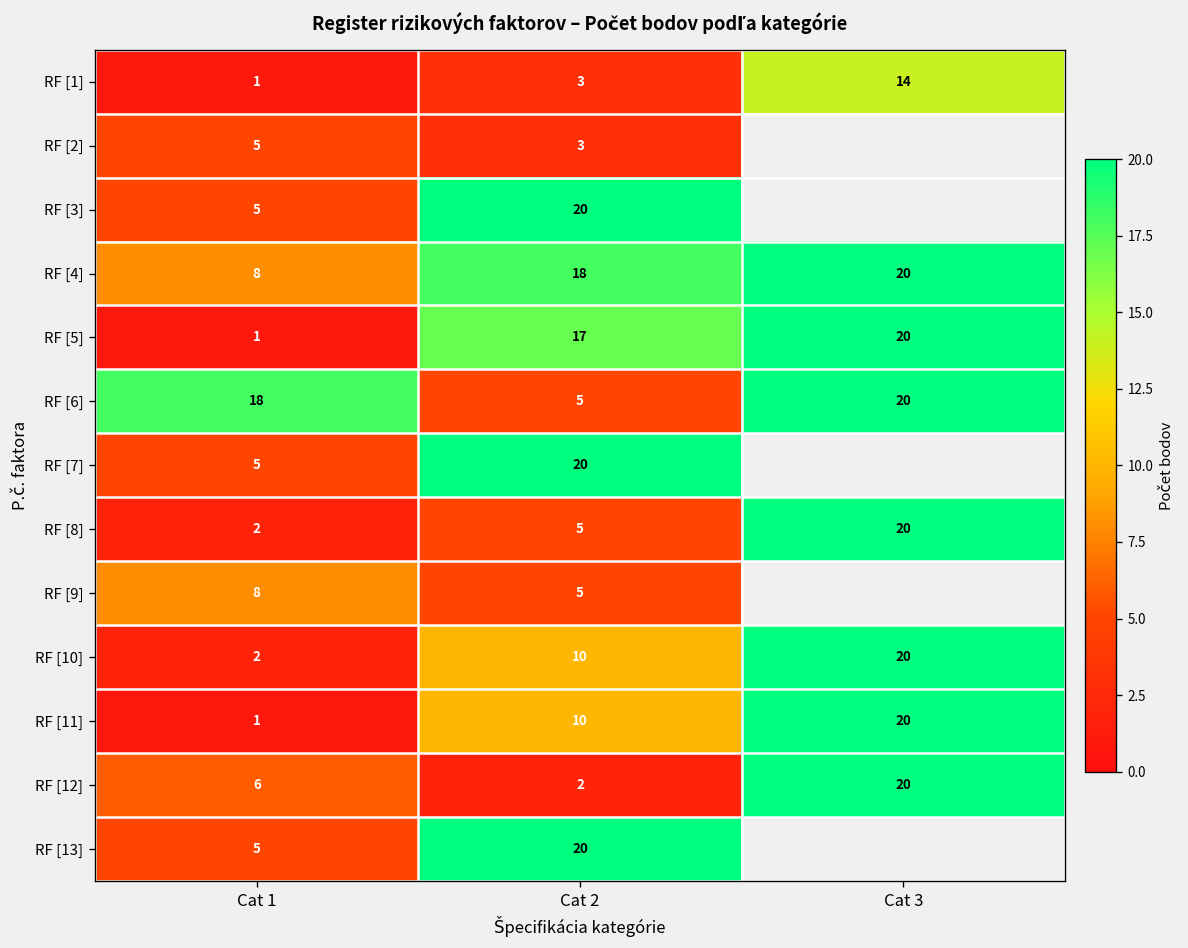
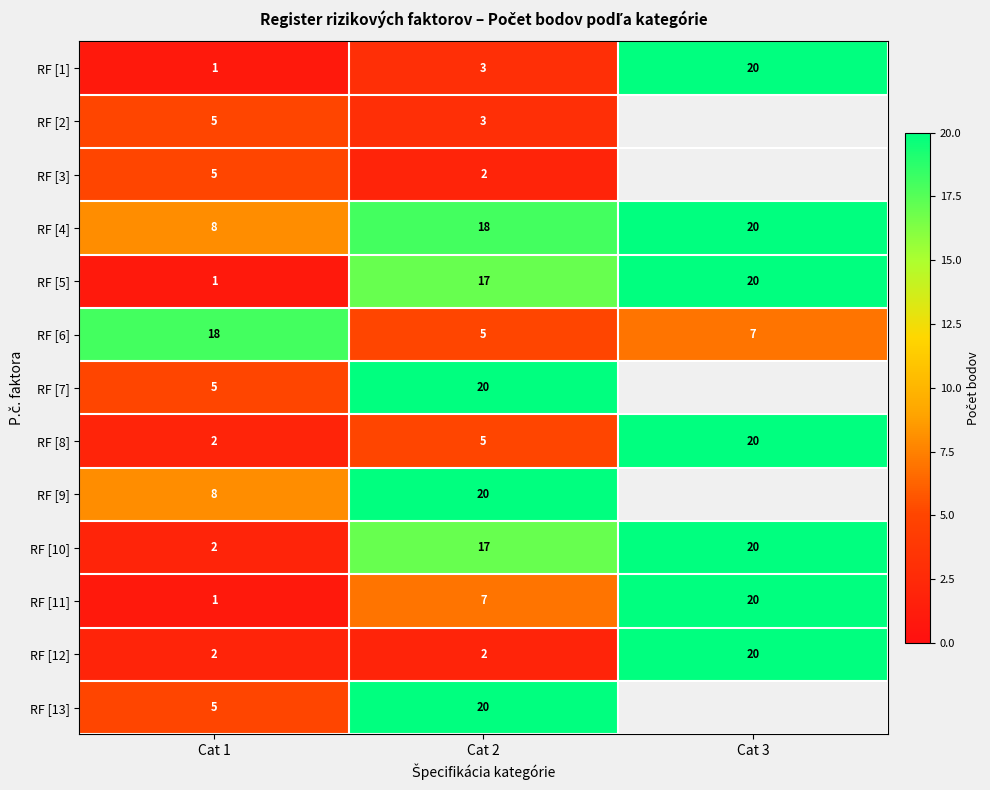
RF [1], Cat 3: 14 -> 20
RF [3], Cat 2: 20 -> 2
RF [6], Cat 3: 20 -> 7
RF [9], Cat 2: 5 -> 20
RF [10], Cat 2: 10 -> 17
RF [11], Cat 2: 10 -> 7
RF [12], Cat 1: 6 -> 2
